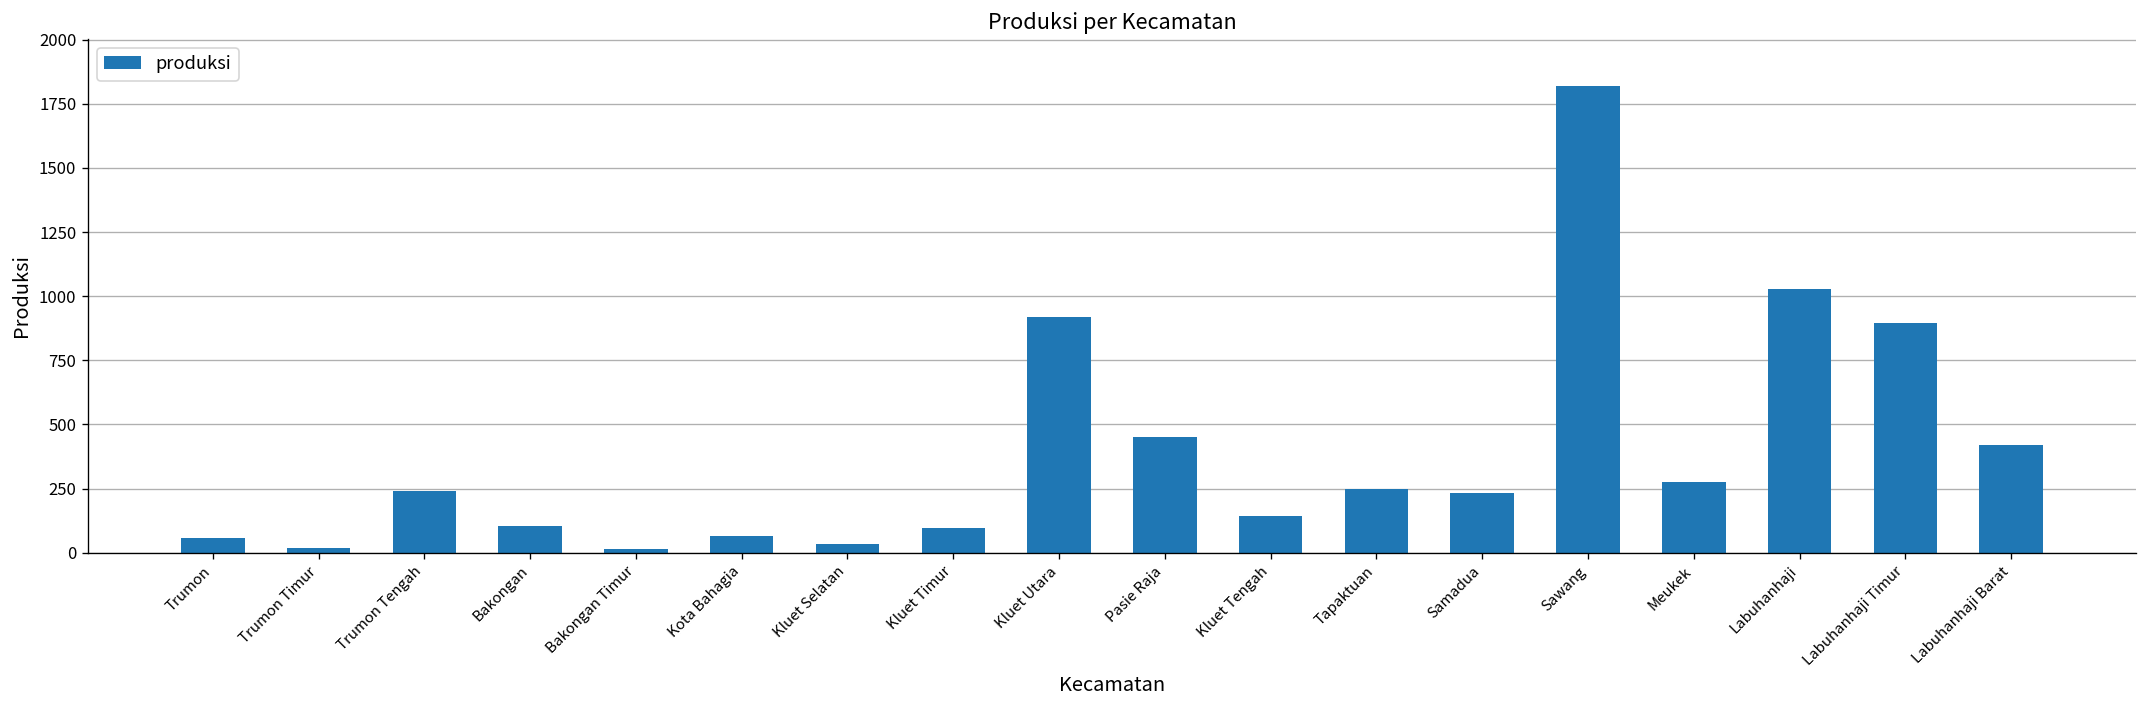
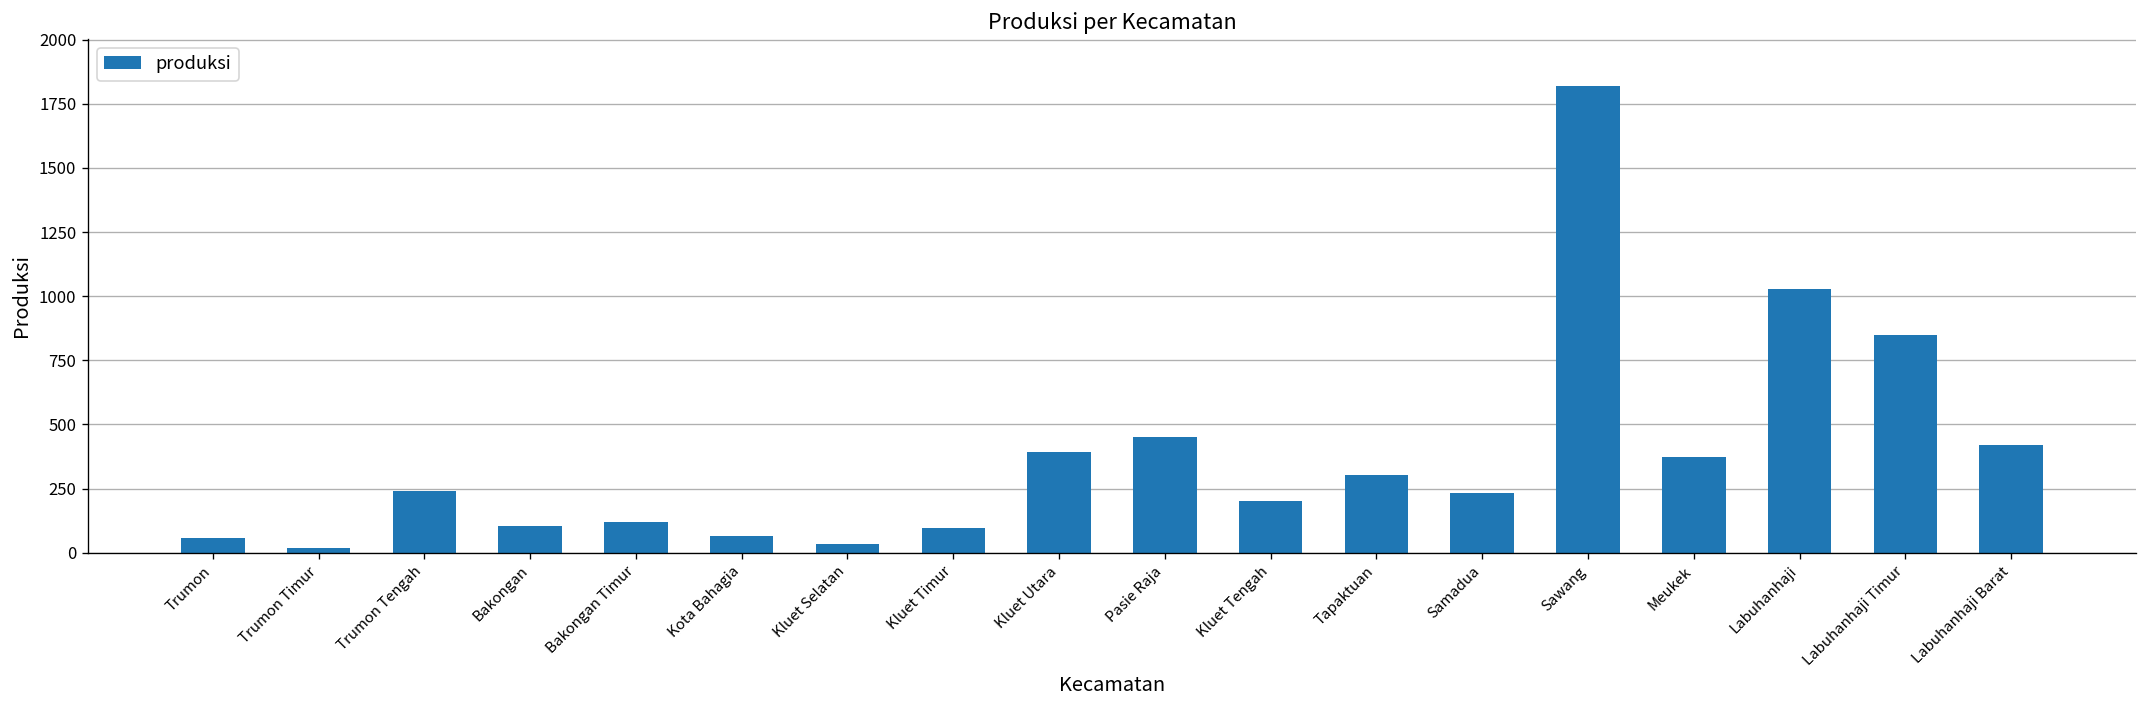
Bakongan Timur: 20 -> 120
Kluet Utara: 920 -> 390
Kluet Tengah: 140 -> 200
Tapaktuan: 250 -> 300
Meukek: 270 -> 370
Labuhanhaji Timur: 900 -> 850
